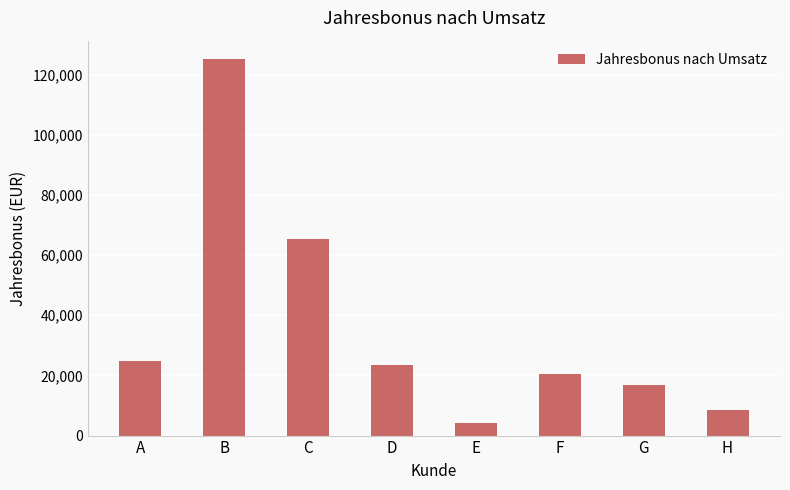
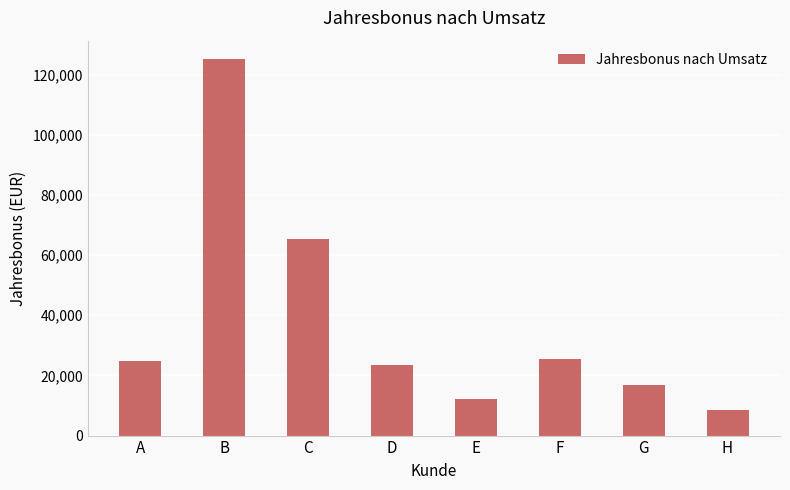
E: 4,000 -> 12,000
F: 20,000 -> 26,000
